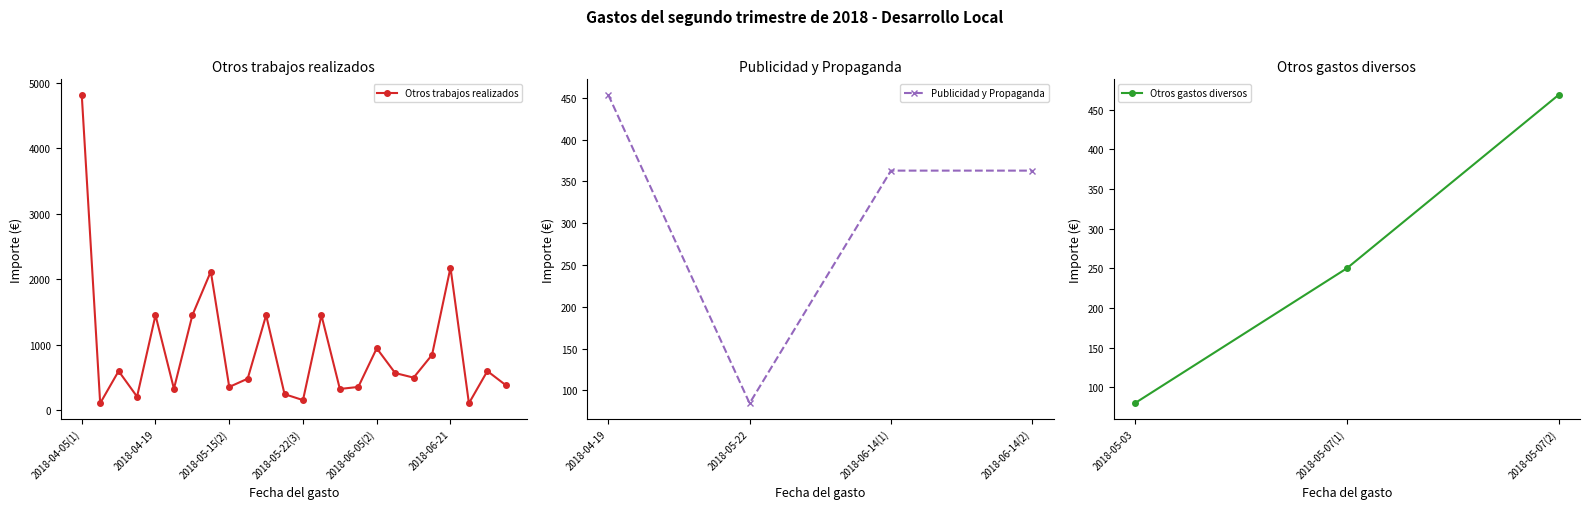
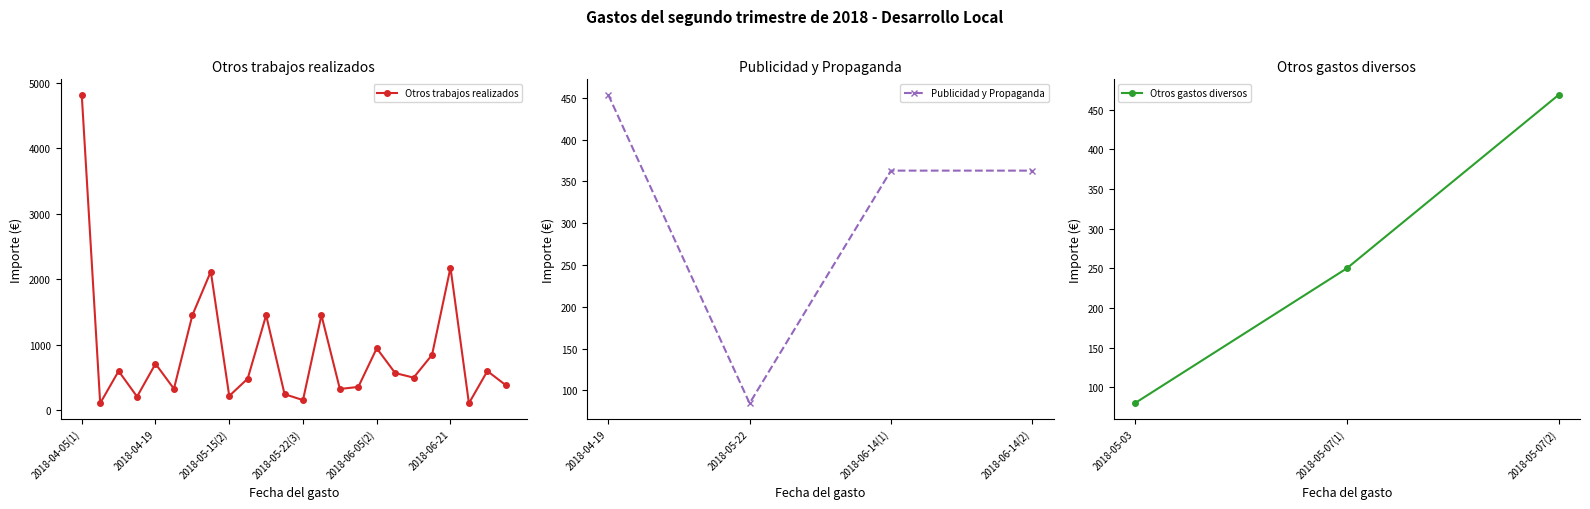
Otros trabajos realizados, 2018-04-19: 1500 -> 700
Otros trabajos realizados, 2018-05-15(2): 400 -> 200
